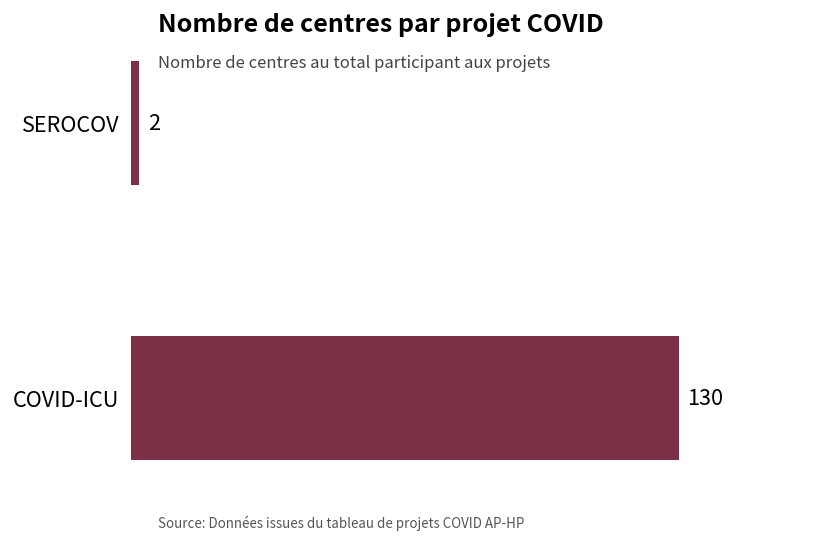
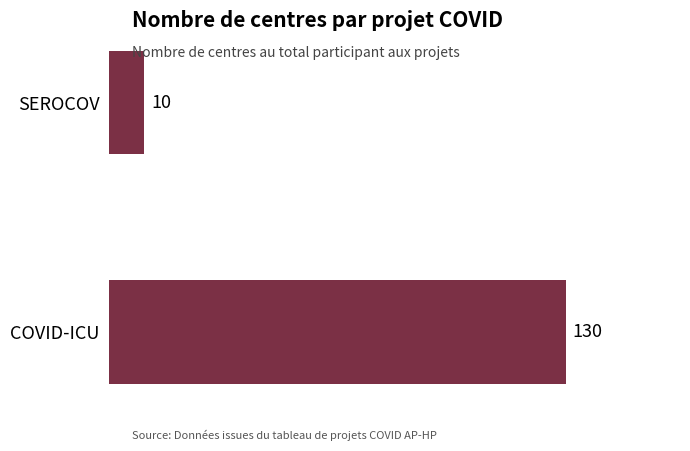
SEROCOV: 2 -> 10
